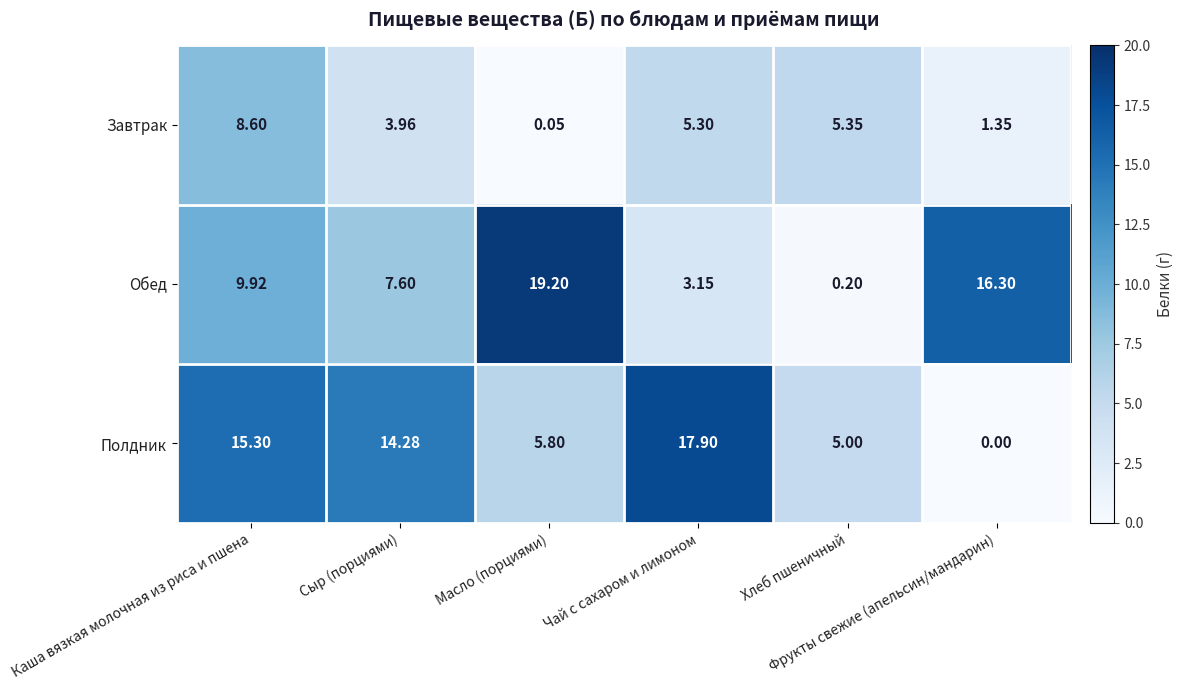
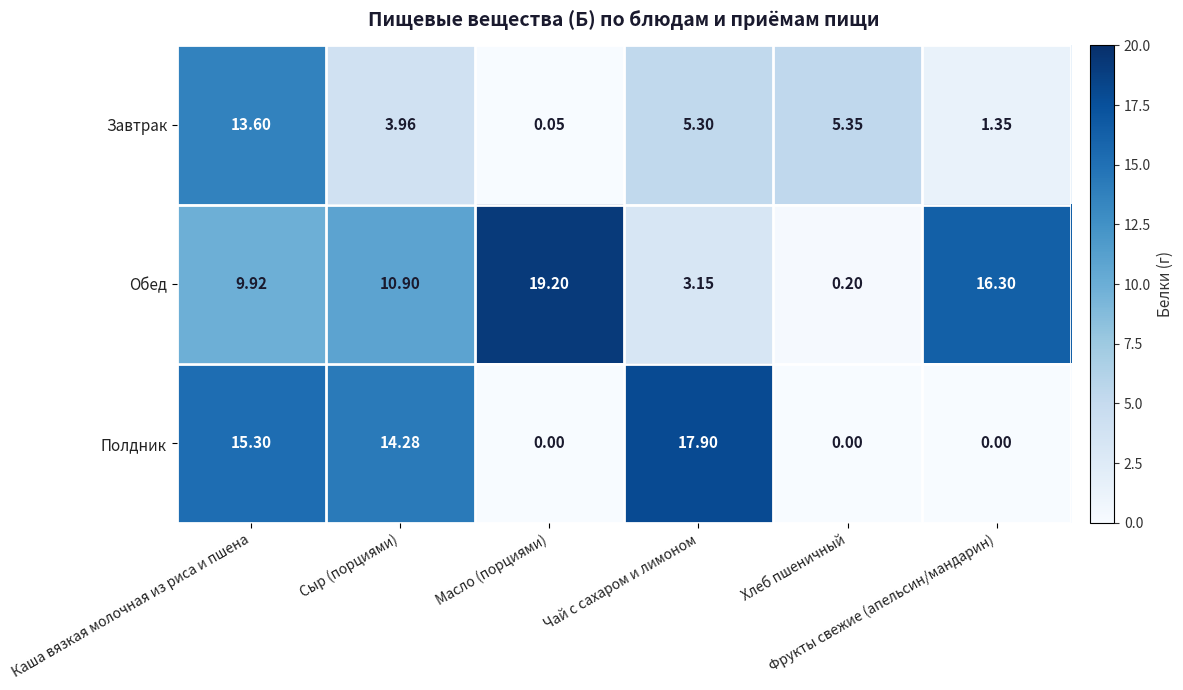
Завтрак, Каша вязкая молочная из риса и пшена: 8.60 -> 13.60
Обед, Сыр (порциями): 7.60 -> 10.90
Полдник, Масло (порциями): 5.80 -> 0.00
Полдник, Хлеб пшеничный: 5.00 -> 0.00
